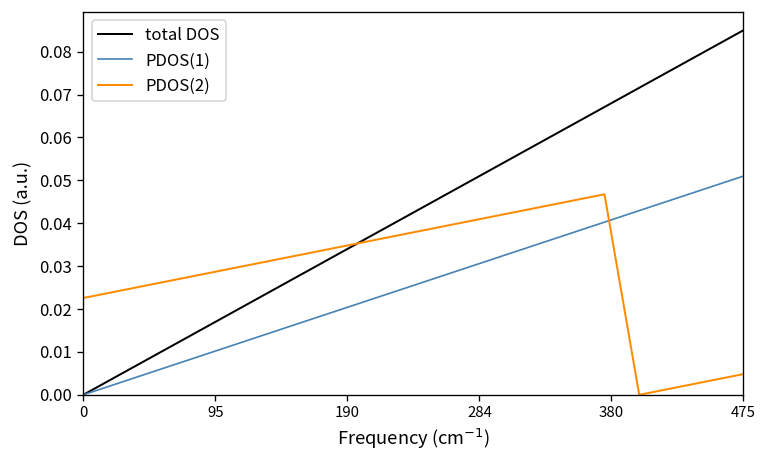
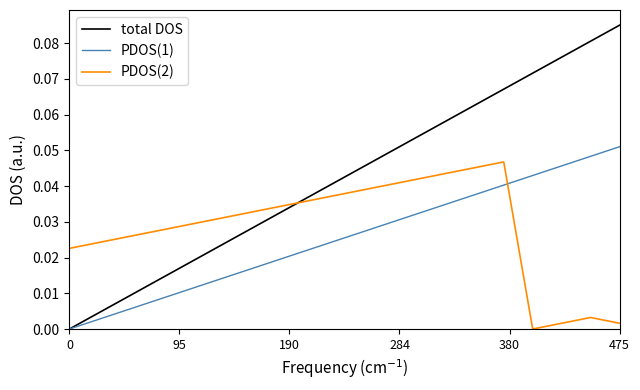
PDOS(2), 475: 0.005 -> 0.002
